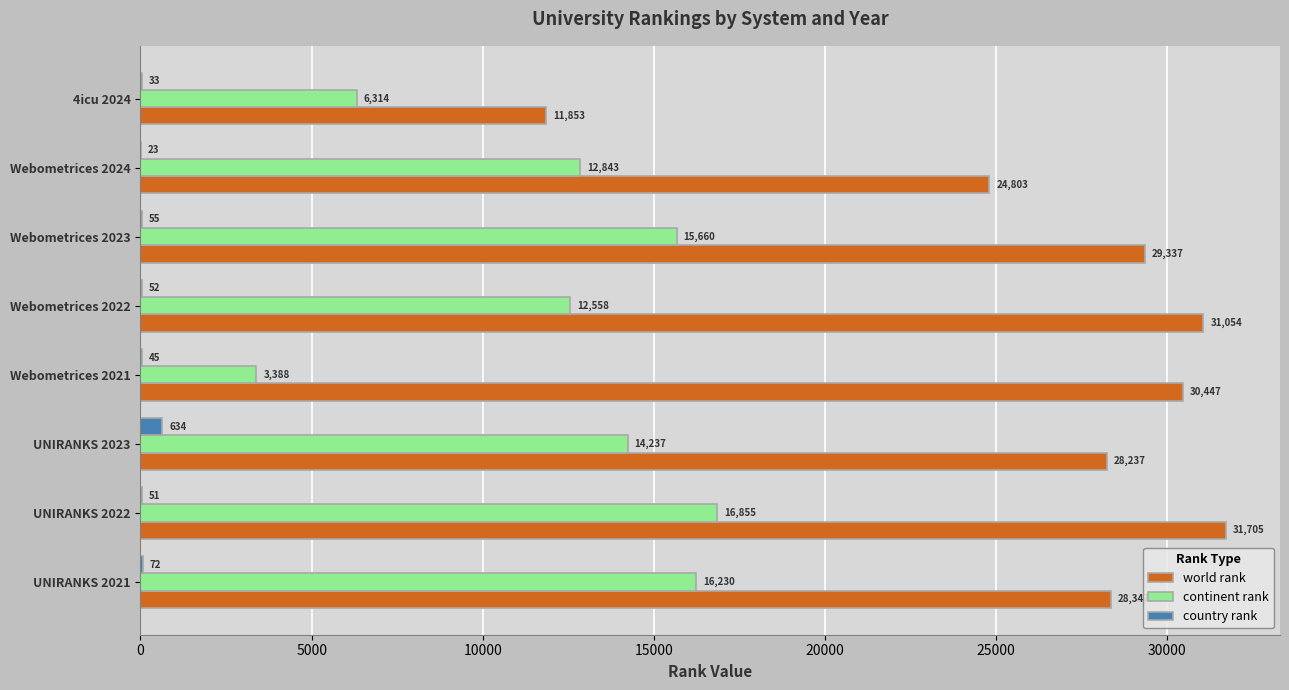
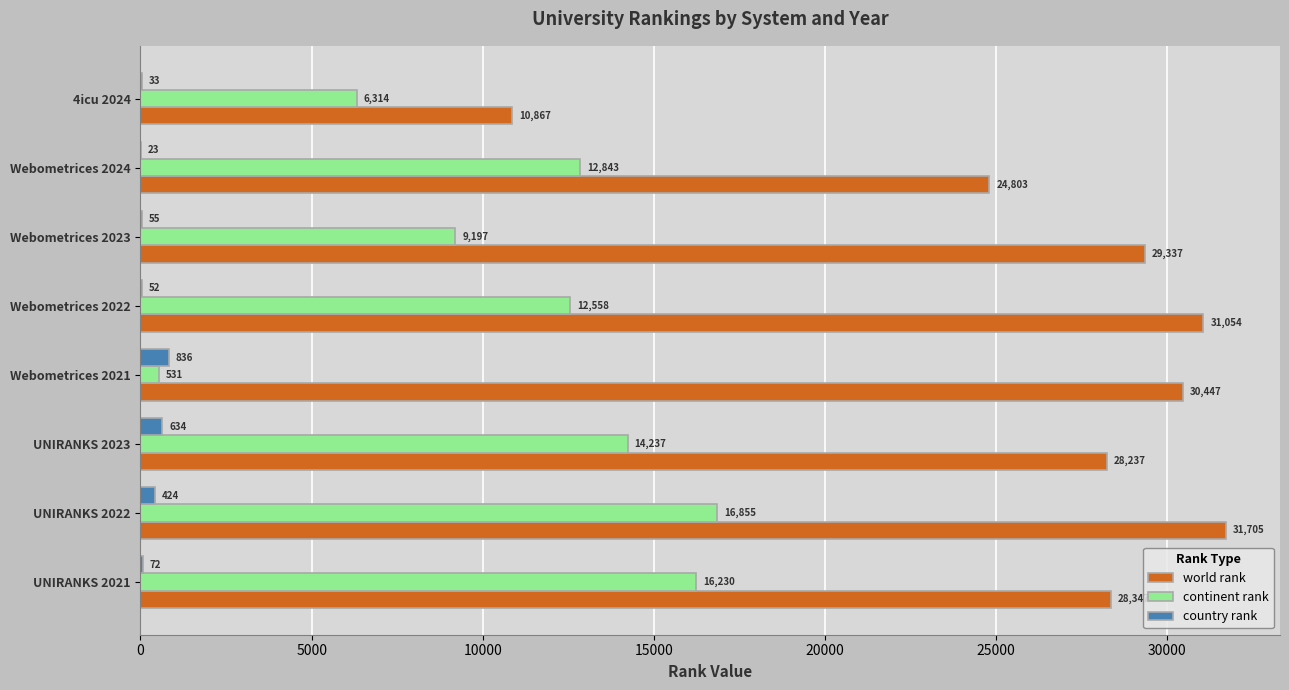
world rank, 4icu 2024: 11,853 -> 10,867
continent rank, Webometrices 2023: 15,660 -> 9,197
country rank, Webometrices 2021: 45 -> 836
continent rank, Webometrices 2021: 3,388 -> 531
country rank, UNIRANKS 2022: 51 -> 424
